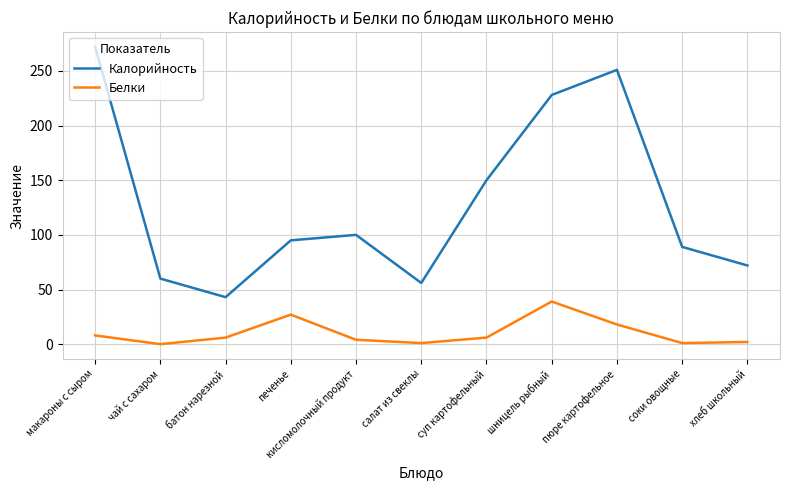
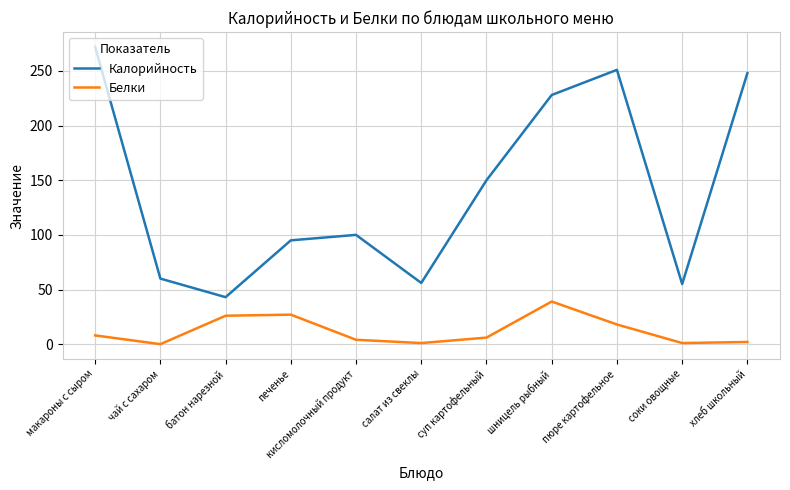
Белки, батон нарезной: 6 -> 26
Калорийность, соки овощные: 89 -> 55
Калорийность, хлеб школьный: 72 -> 248
